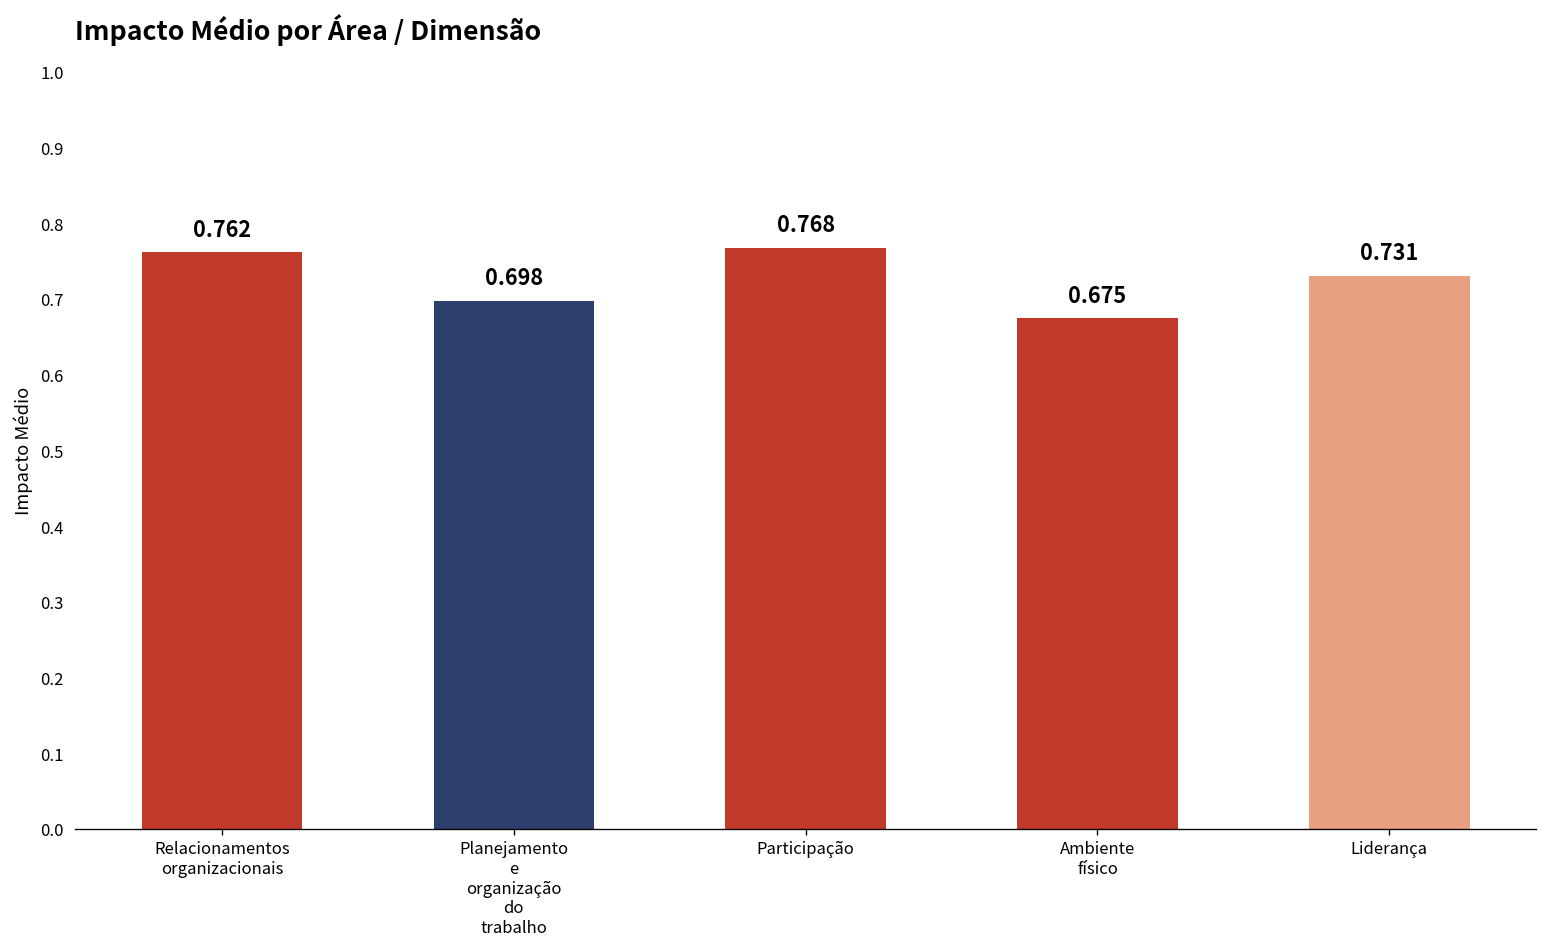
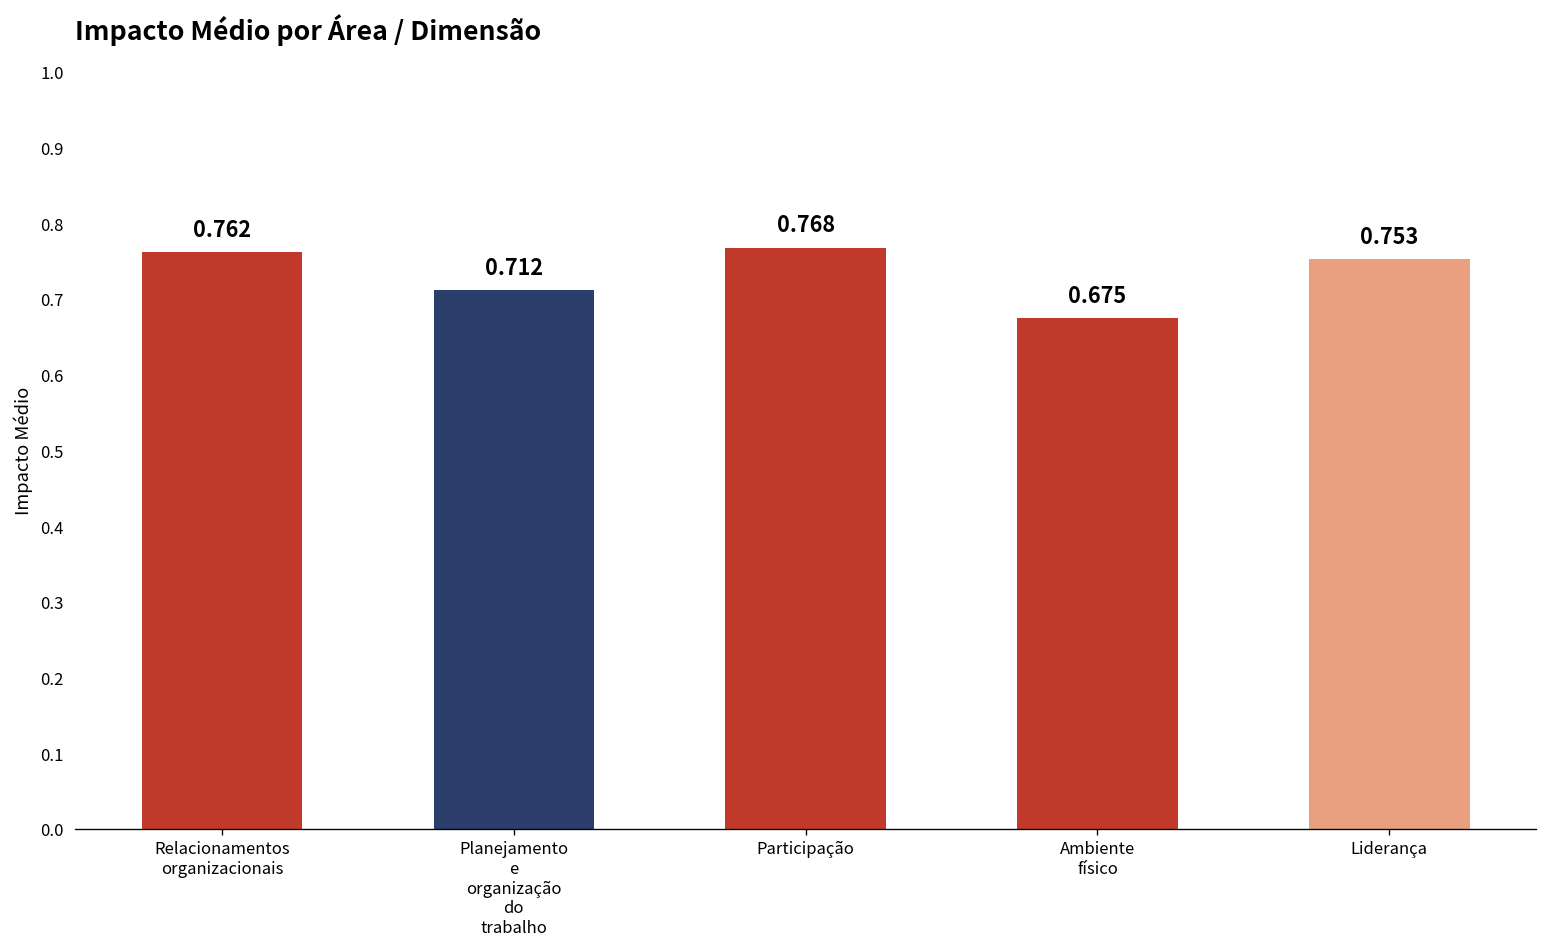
Planejamento e organização do trabalho: 0.698 -> 0.712
Liderança: 0.731 -> 0.753
